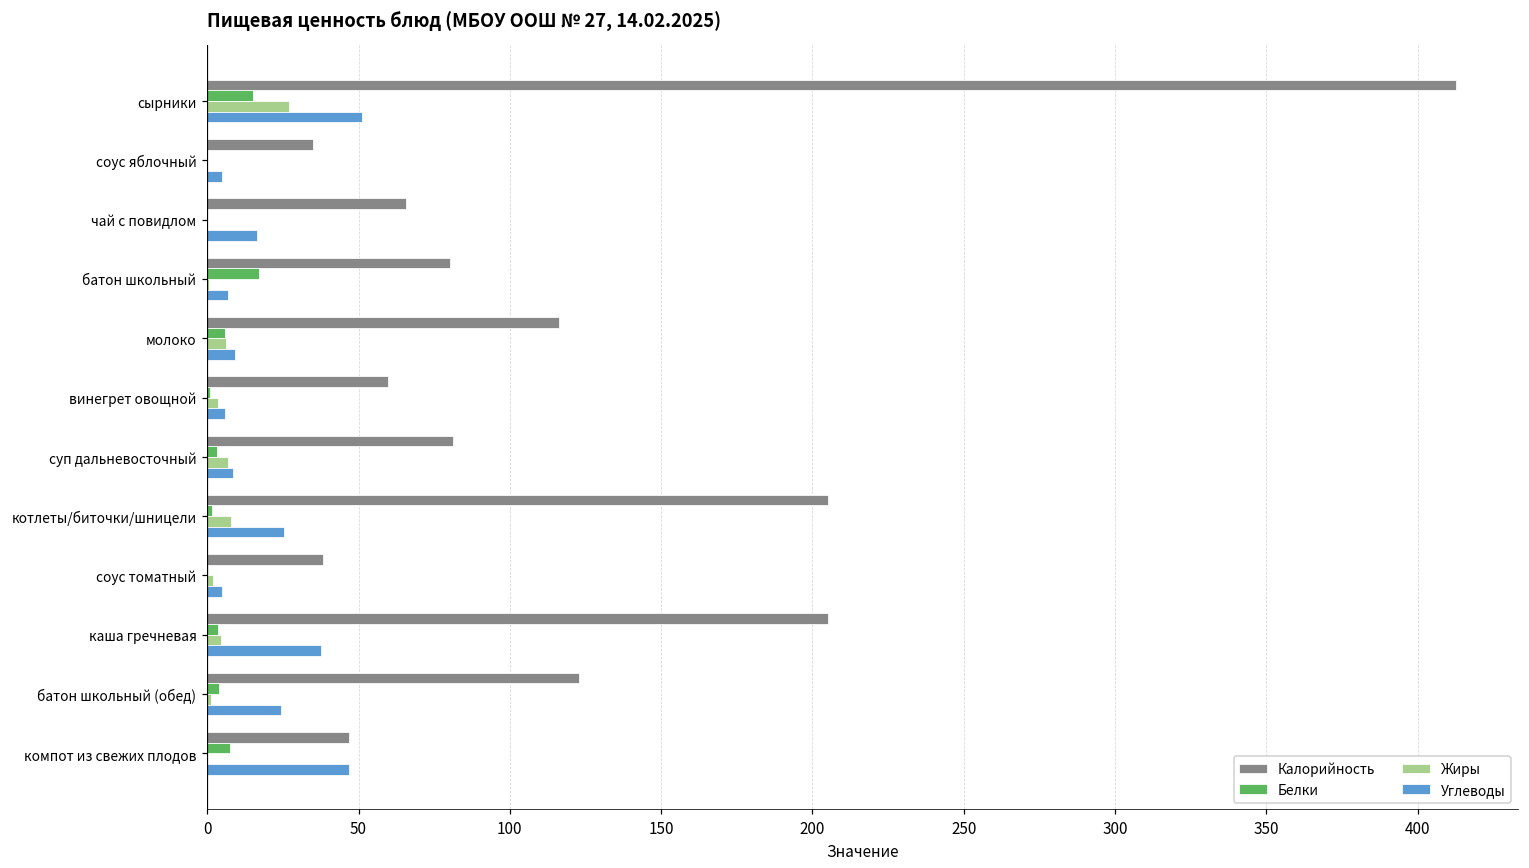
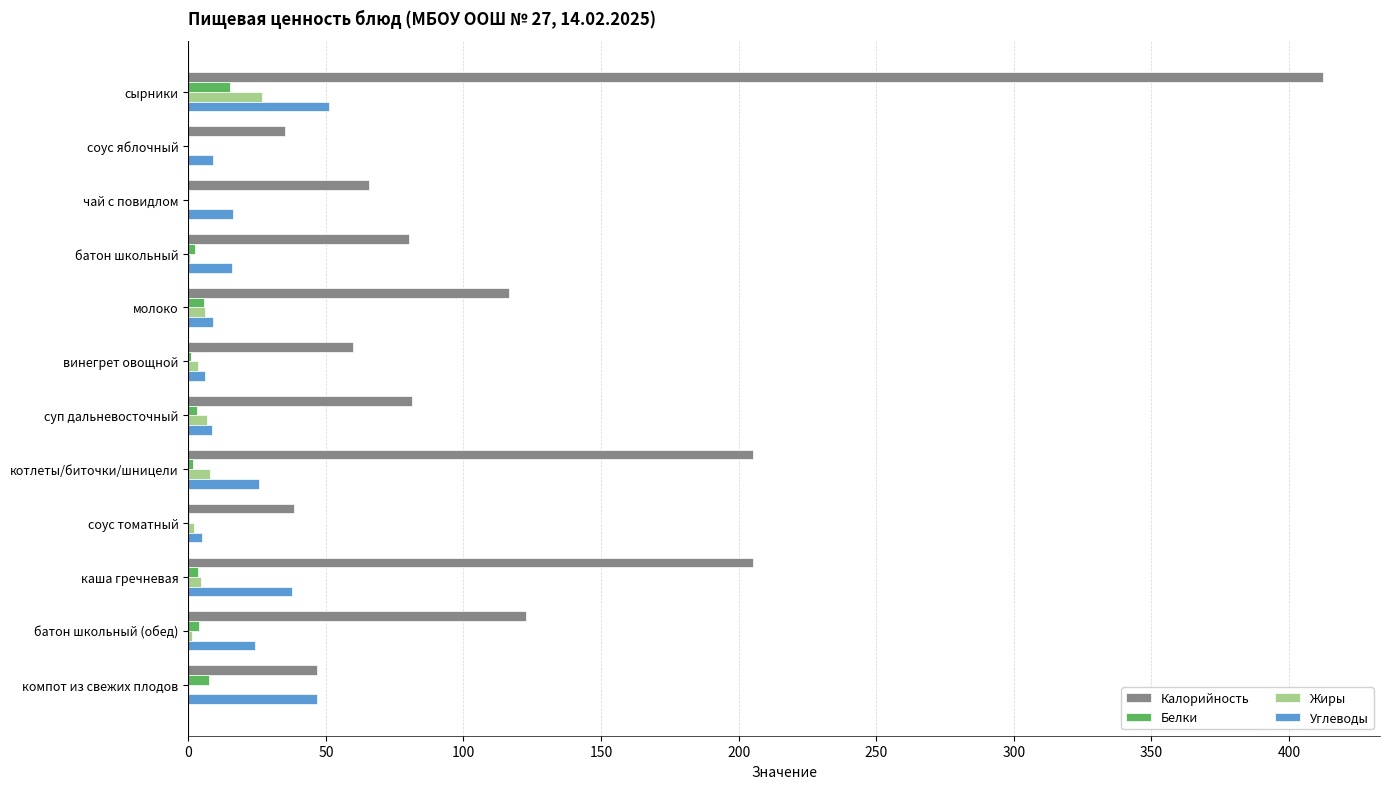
Углеводы, соус яблочный: 5 -> 9
Белки, батон школьный: 17 -> 2
Углеводы, батон школьный: 7 -> 16
